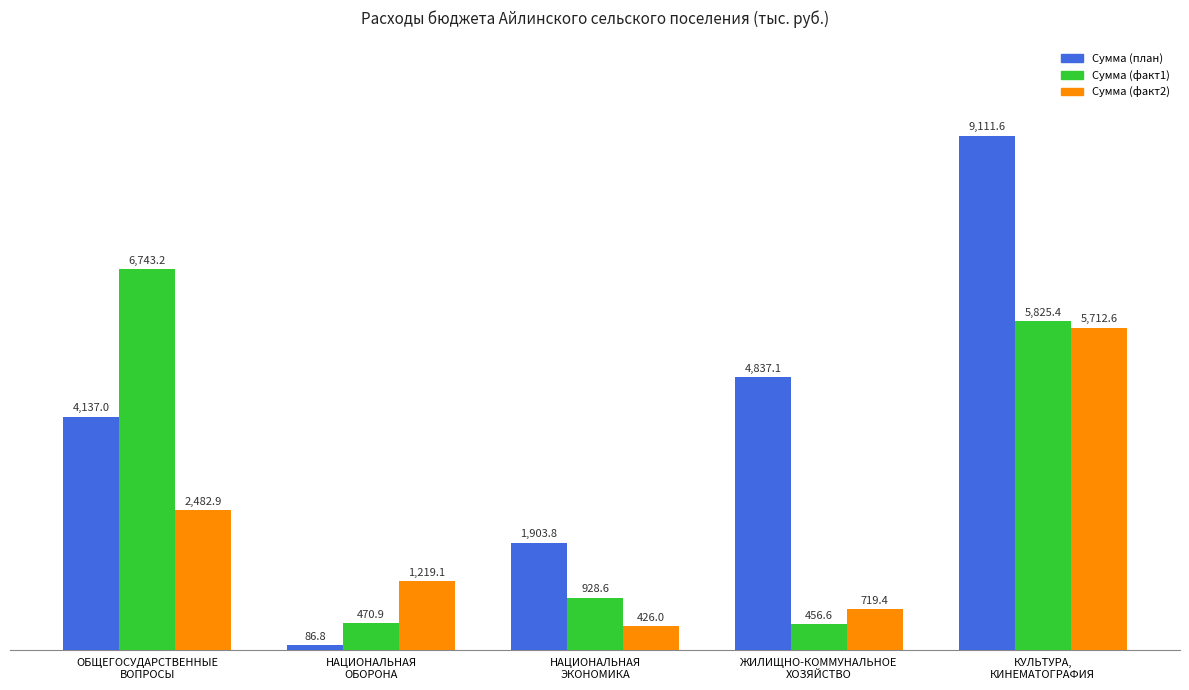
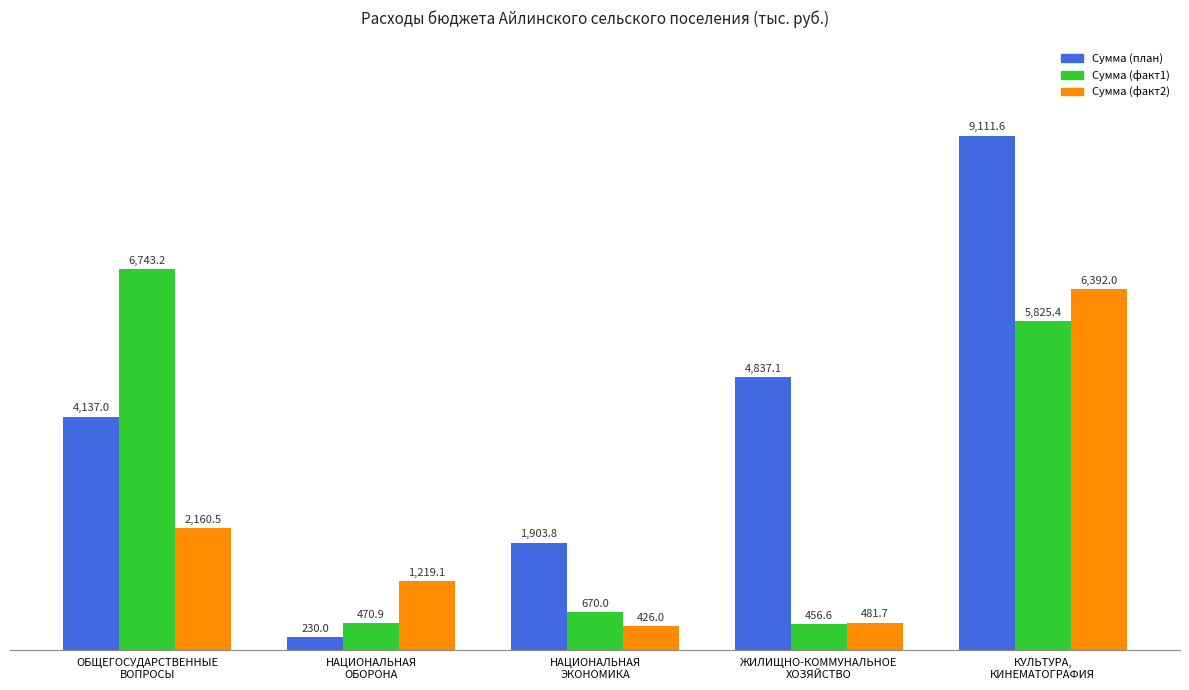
Сумма (факт2), ОБЩЕГОСУДАРСТВЕННЫЕ ВОПРОСЫ: 2,482.9 -> 2,160.5
Сумма (план), НАЦИОНАЛЬНАЯ ОБОРОНА: 86.8 -> 230.0
Сумма (факт1), НАЦИОНАЛЬНАЯ ЭКОНОМИКА: 928.6 -> 670.0
Сумма (факт2), ЖИЛИЩНО-КОММУНАЛЬНОЕ ХОЗЯЙСТВО: 719.4 -> 481.7
Сумма (факт2), КУЛЬТУРА, КИНЕМАТОГРАФИЯ: 5,712.6 -> 6,392.0
